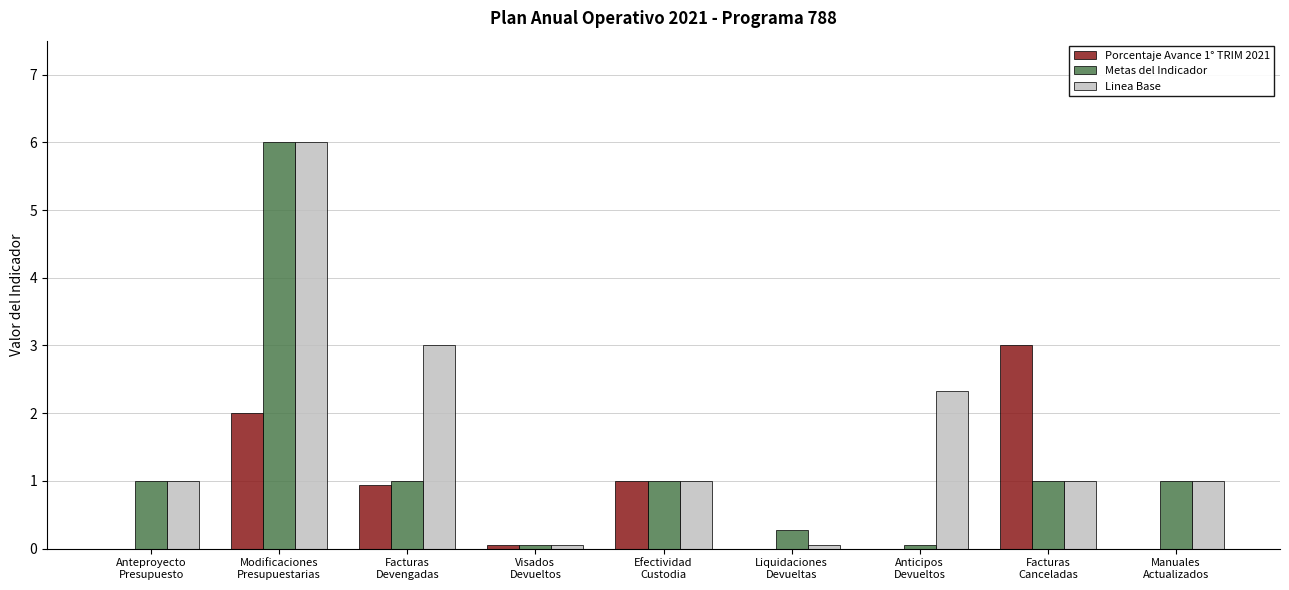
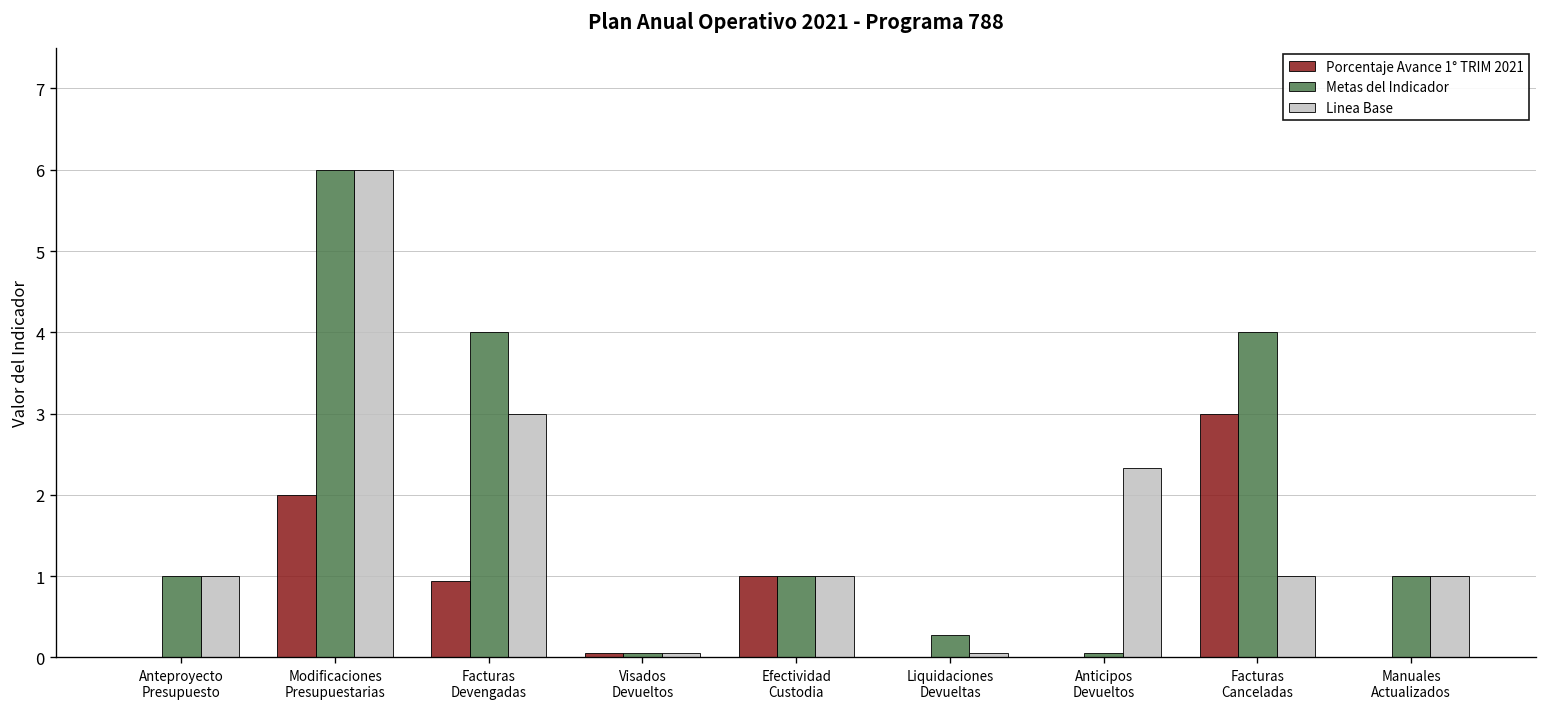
Metas del Indicador, Facturas Devengadas: 1 -> 4
Metas del Indicador, Facturas Canceladas: 1 -> 4
